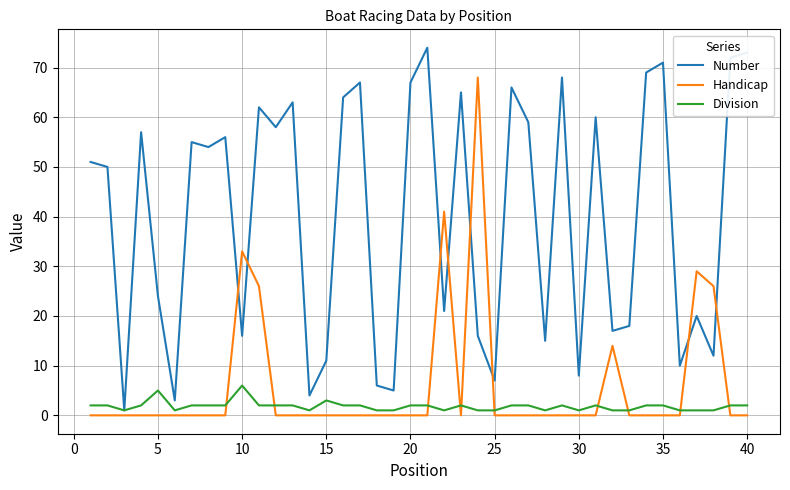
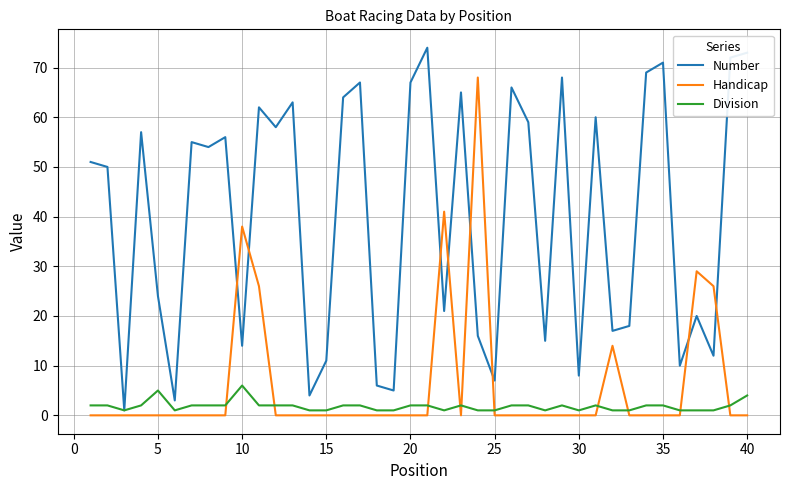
Number, 10: 16 -> 14
Handicap, 10: 33 -> 38
Division, 15: 3 -> 1
Division, 40: 2 -> 4
